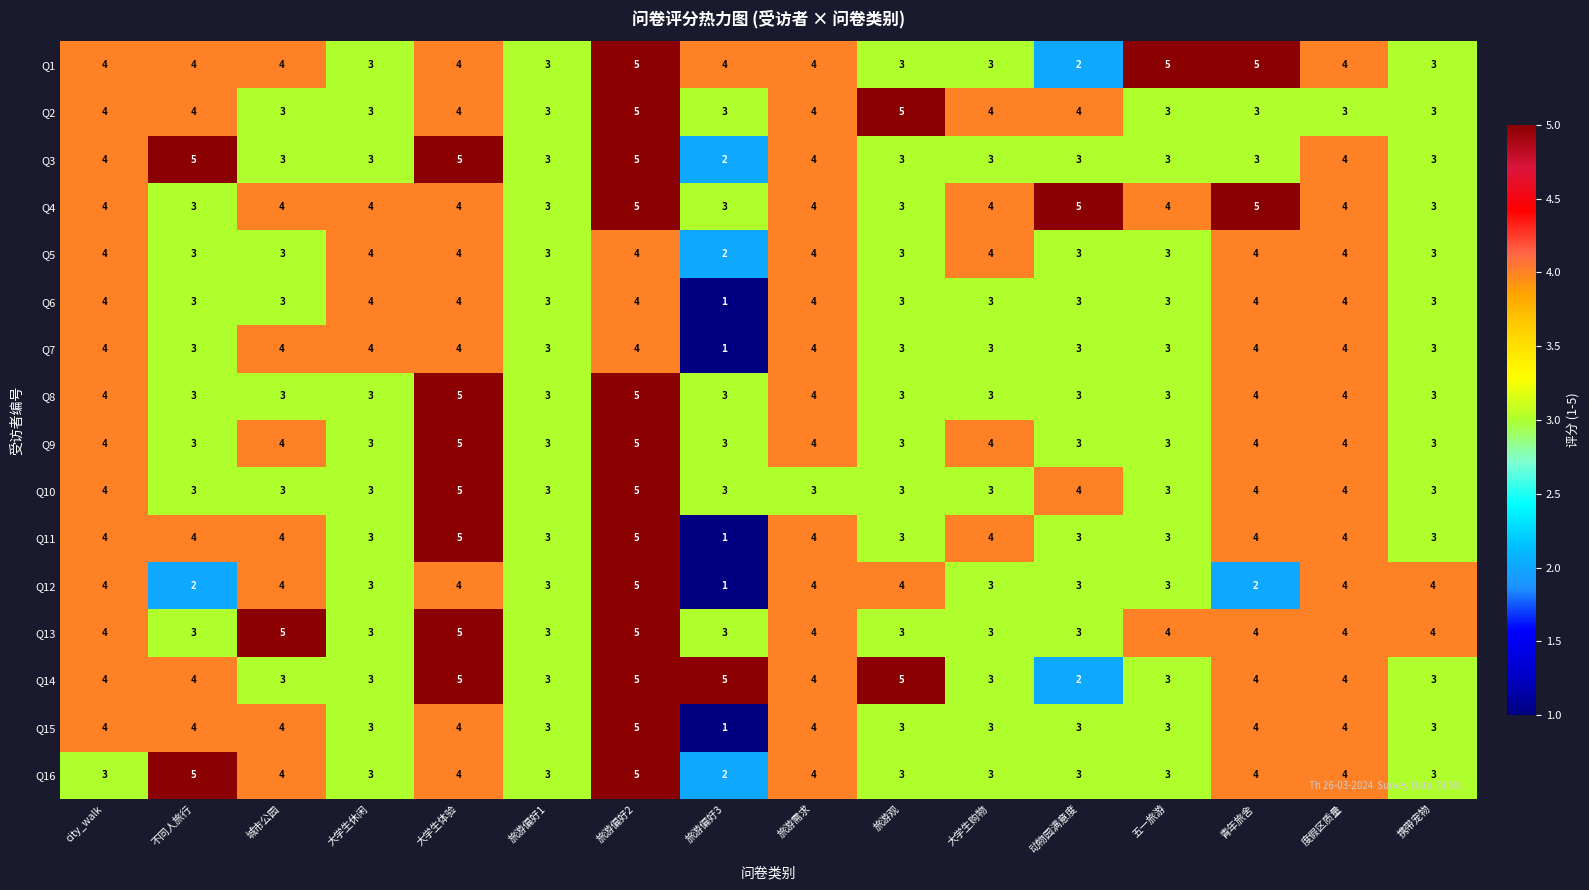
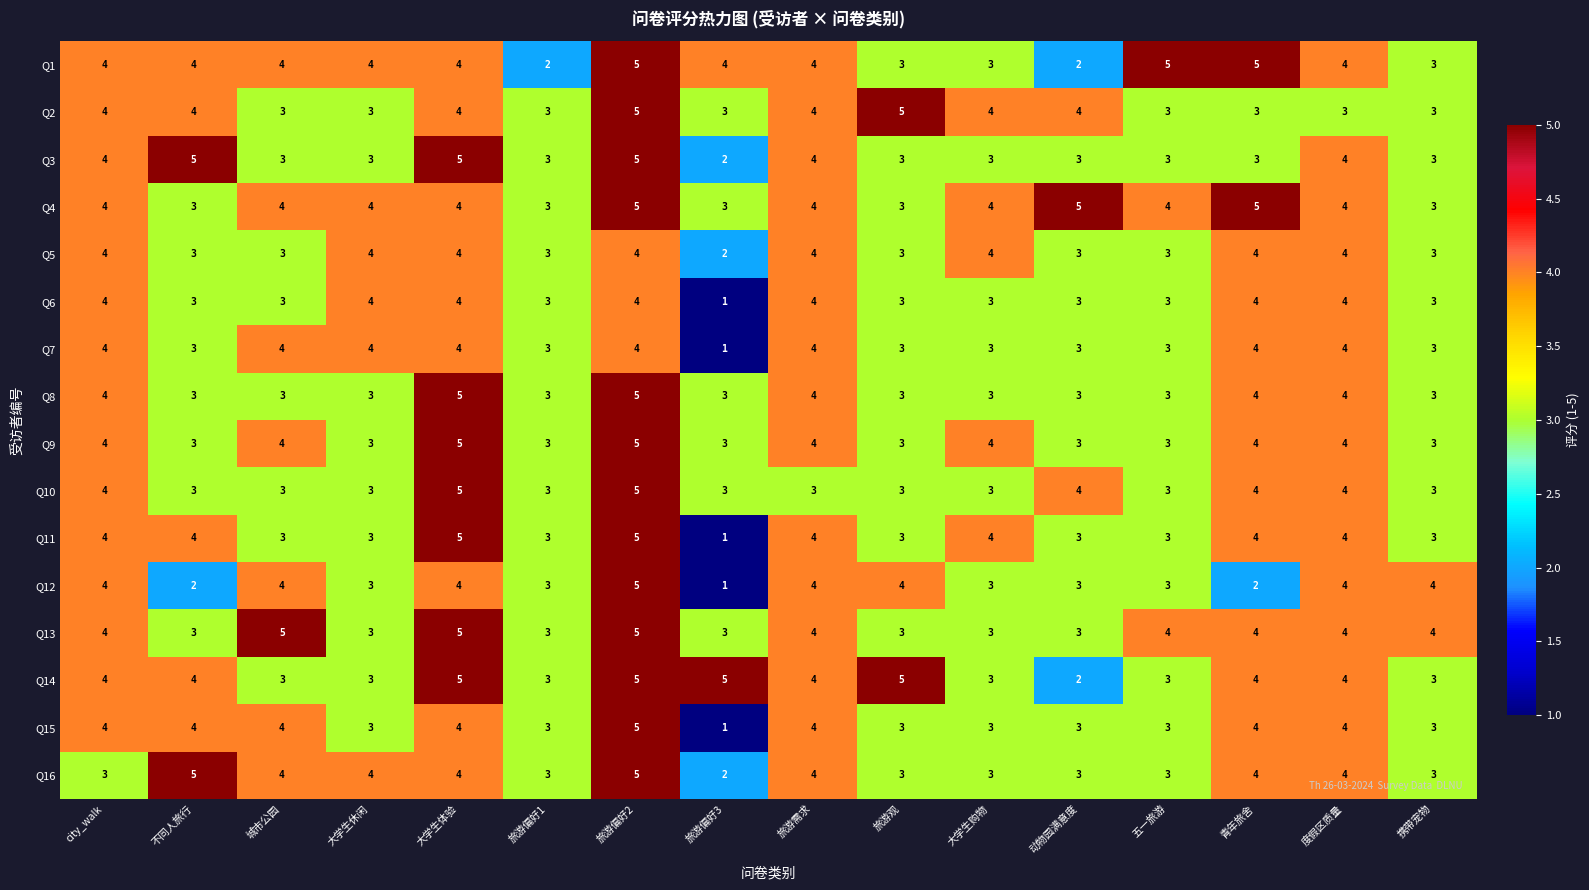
Q1, 大学生休闲: 3 -> 4
Q1, 旅游偏好1: 3 -> 2
Q11, 城市公园: 4 -> 3
Q16, 大学生休闲: 3 -> 4
